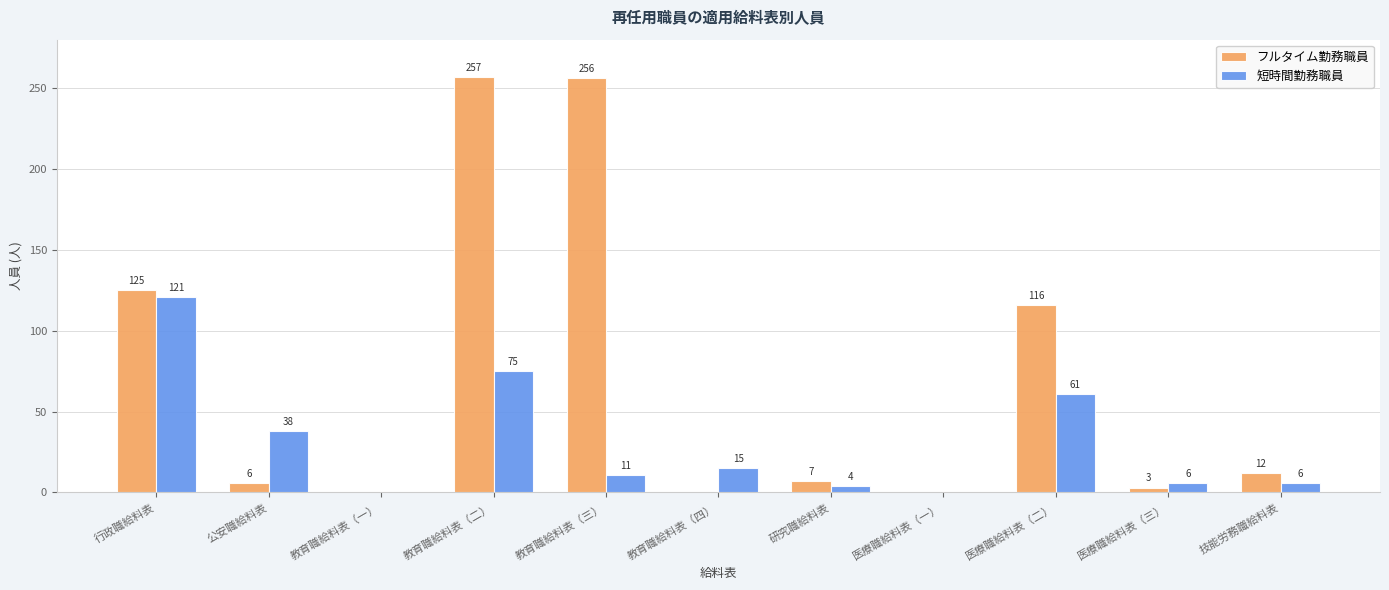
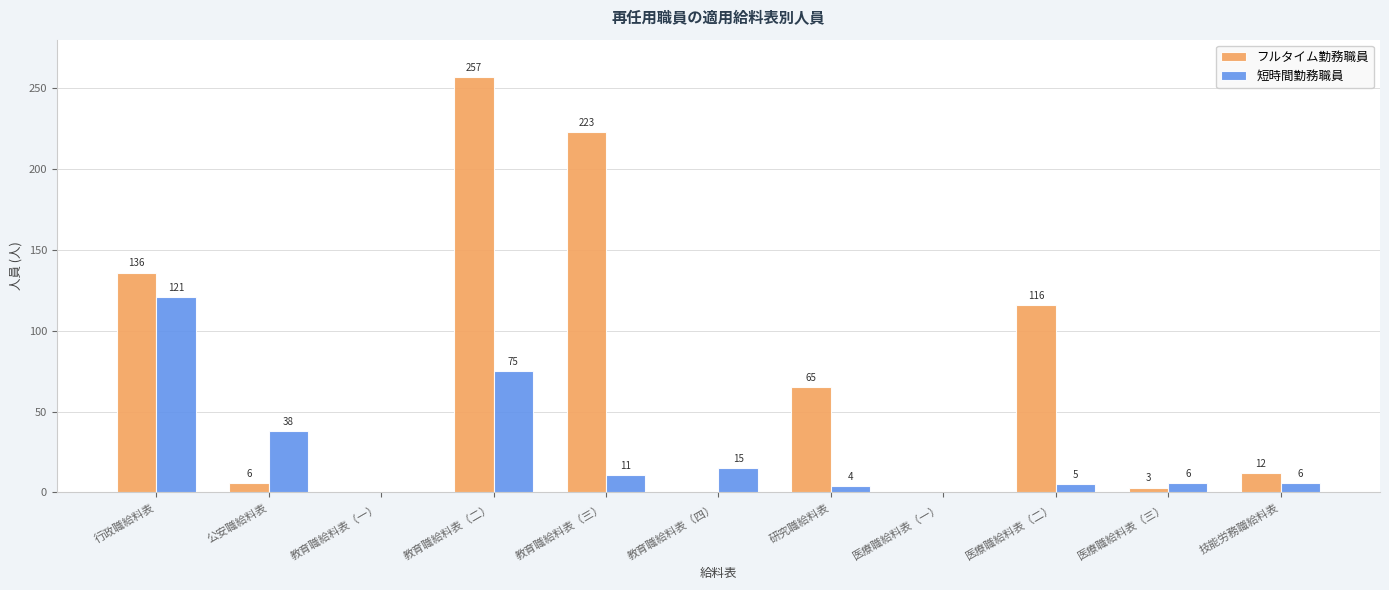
フルタイム勤務職員, 行政職給料表: 125 -> 136
フルタイム勤務職員, 教育職給料表（三）: 256 -> 223
フルタイム勤務職員, 研究職給料表: 7 -> 65
短時間勤務職員, 医療職給料表（二）: 61 -> 5
